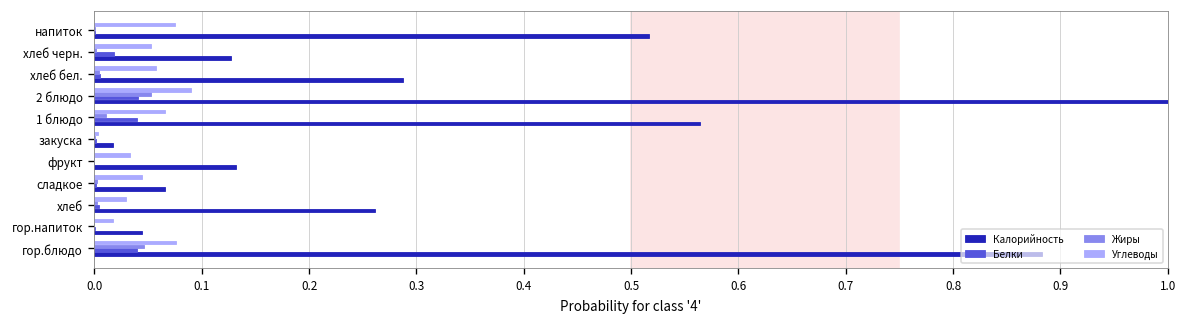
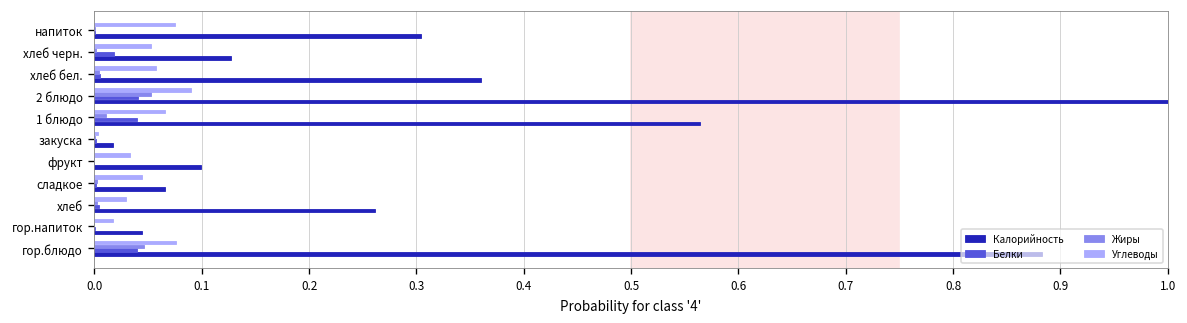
Калорийность, напиток: 0.52 -> 0.30
Калорийность, хлеб бел.: 0.29 -> 0.36
Калорийность, фрукт: 0.13 -> 0.10
